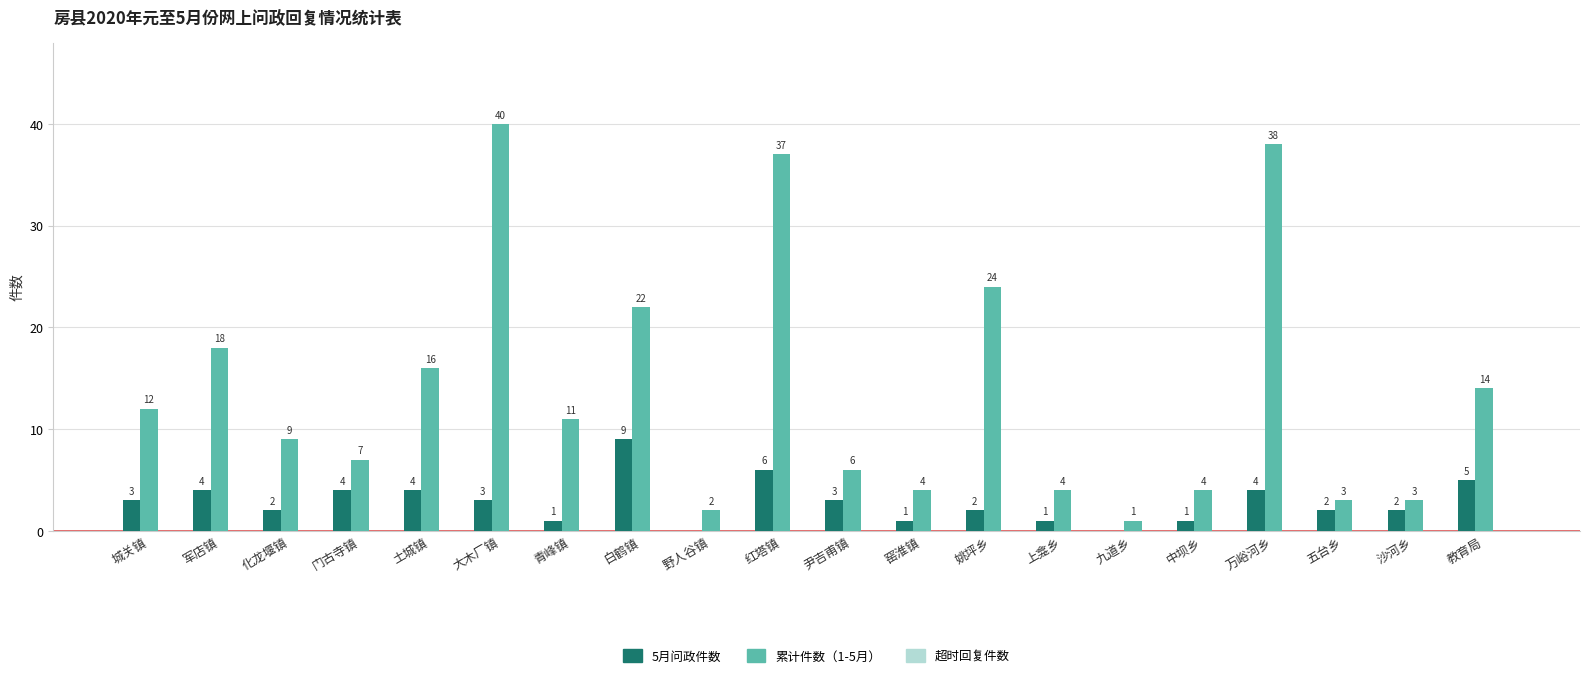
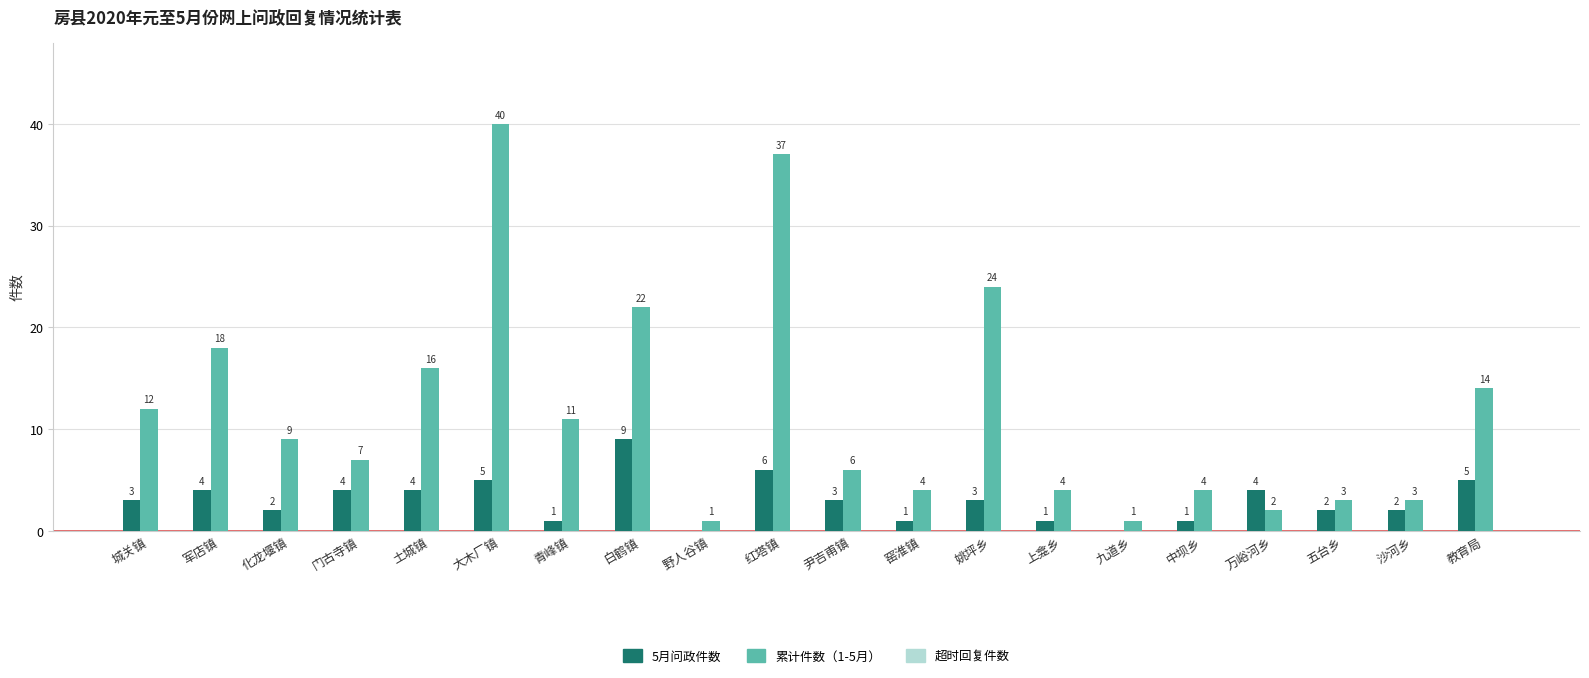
5月问政件数, 大木厂镇: 3 -> 5
累计件数（1-5月）, 野人谷镇: 2 -> 1
5月问政件数, 姚坪乡: 2 -> 3
累计件数（1-5月）, 万峪河乡: 38 -> 2
